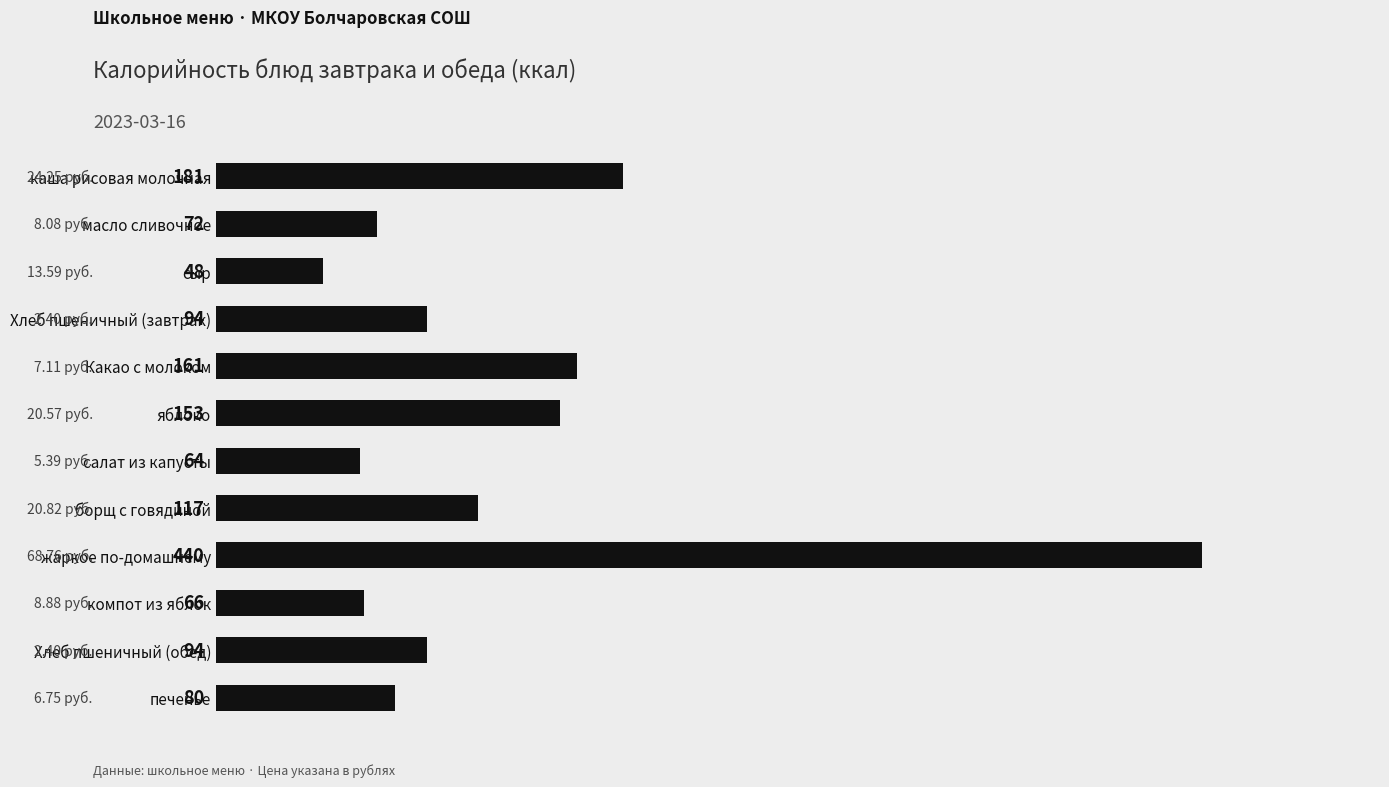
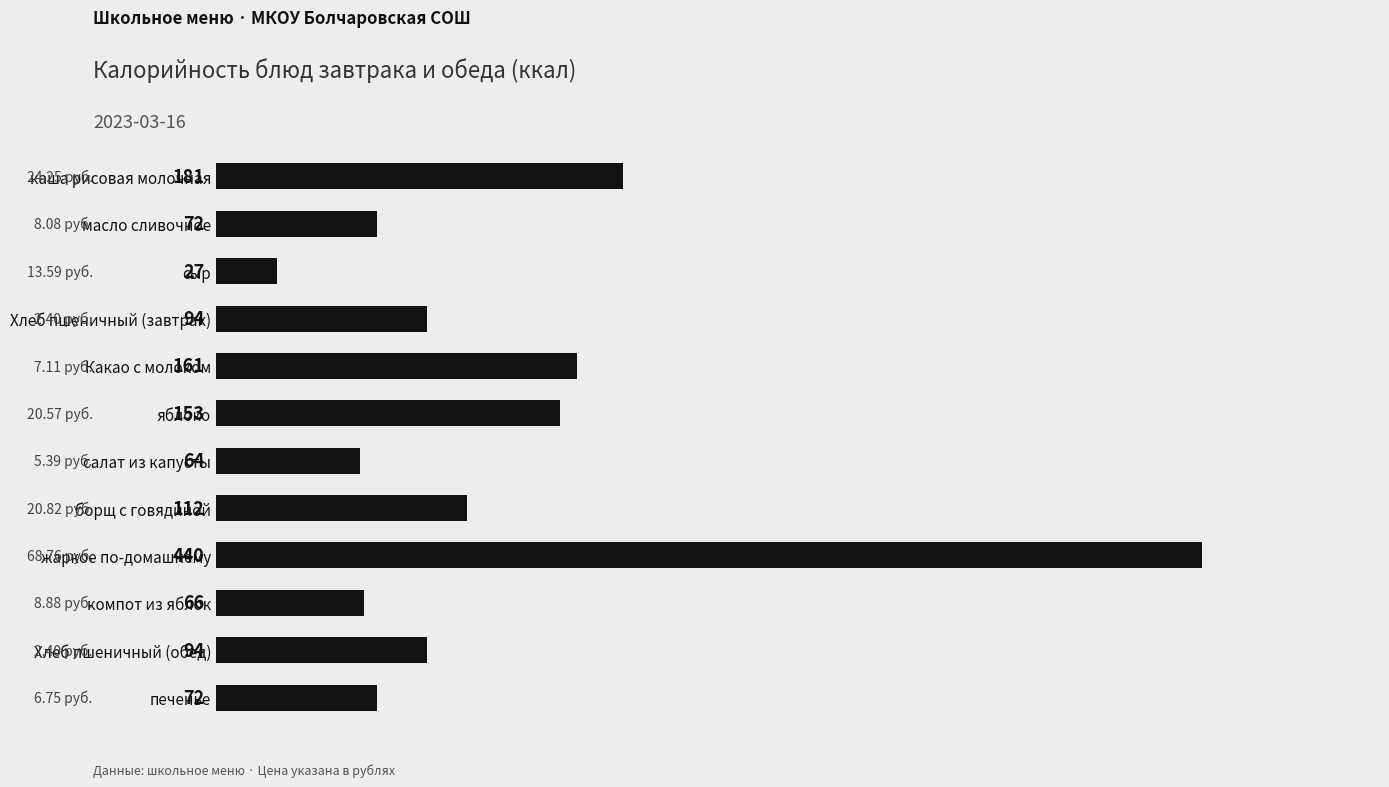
сыр: 48 -> 27
борщ с говядиной: 117 -> 112
печенье: 80 -> 72
